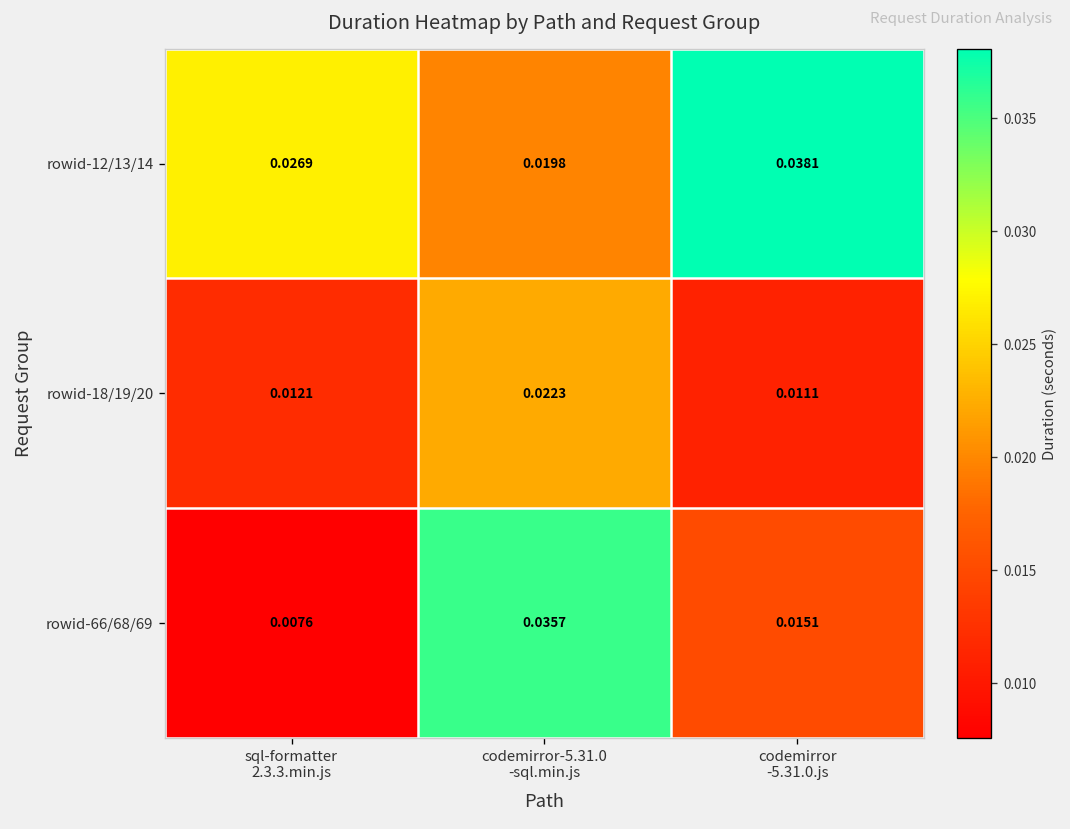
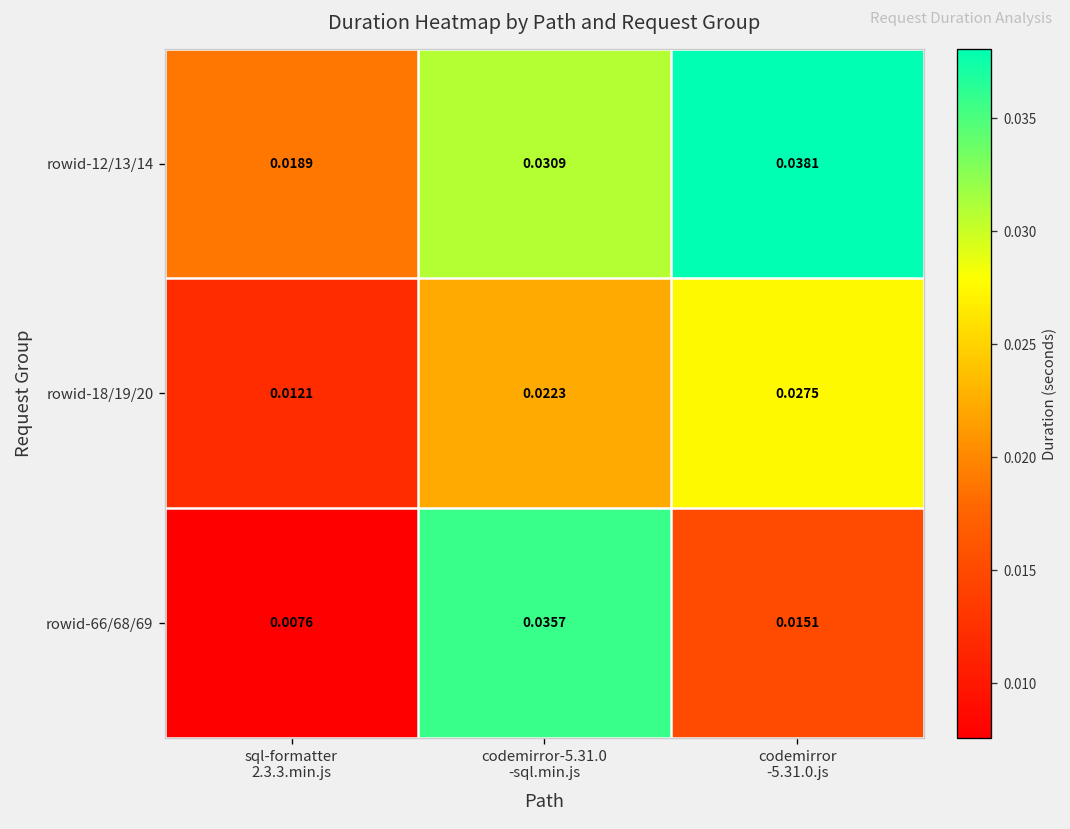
rowid-12/13/14, sql-formatter 2.3.3.min.js: 0.0269 -> 0.0189
rowid-12/13/14, codemirror-5.31.0 -sql.min.js: 0.0198 -> 0.0309
rowid-18/19/20, codemirror -5.31.0.js: 0.0111 -> 0.0275
